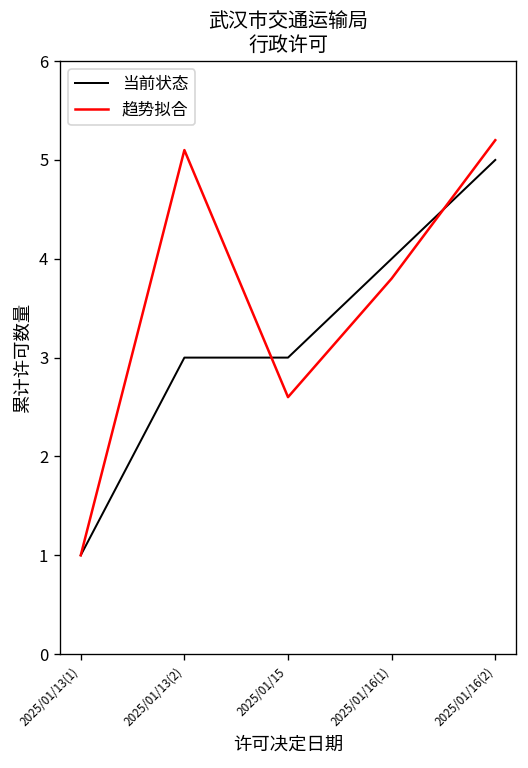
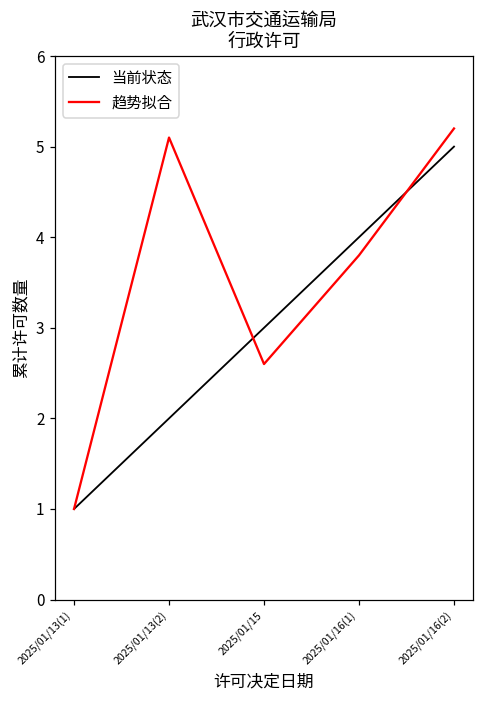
当前状态, 2025/01/13(2): 3 -> 2
